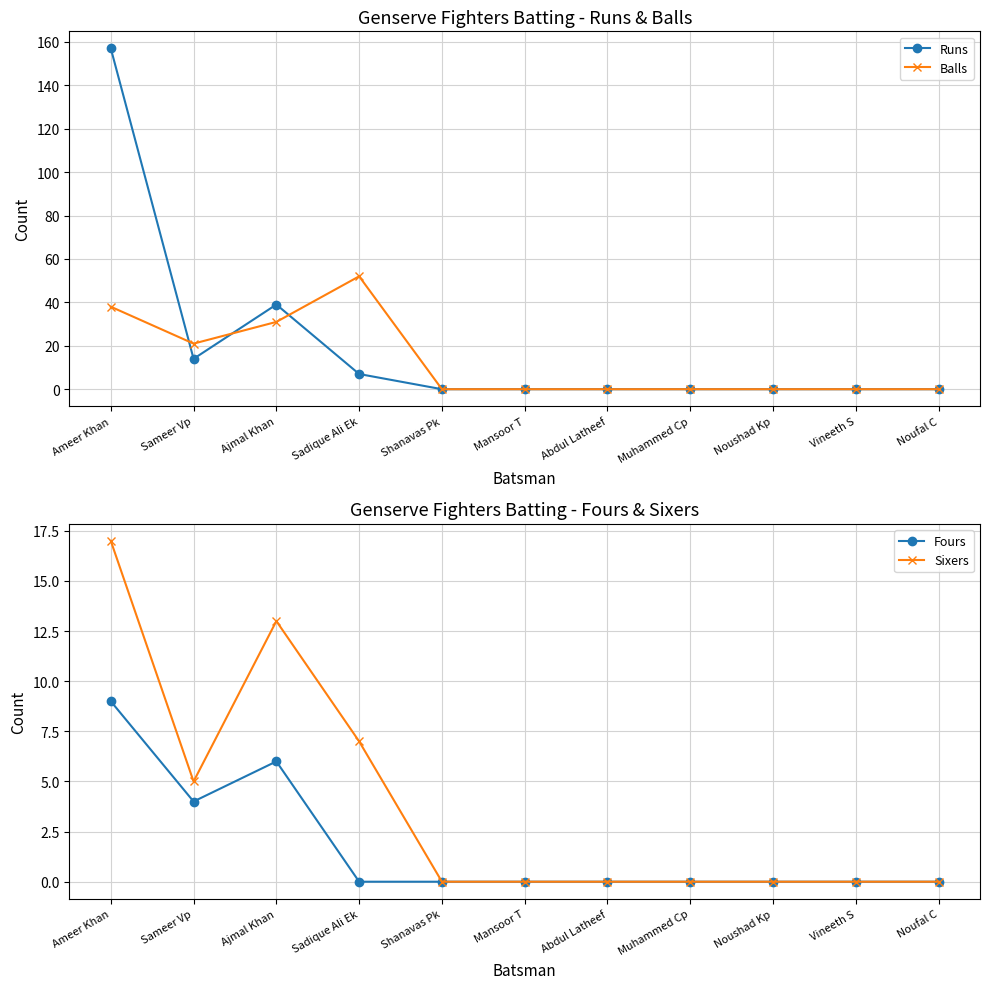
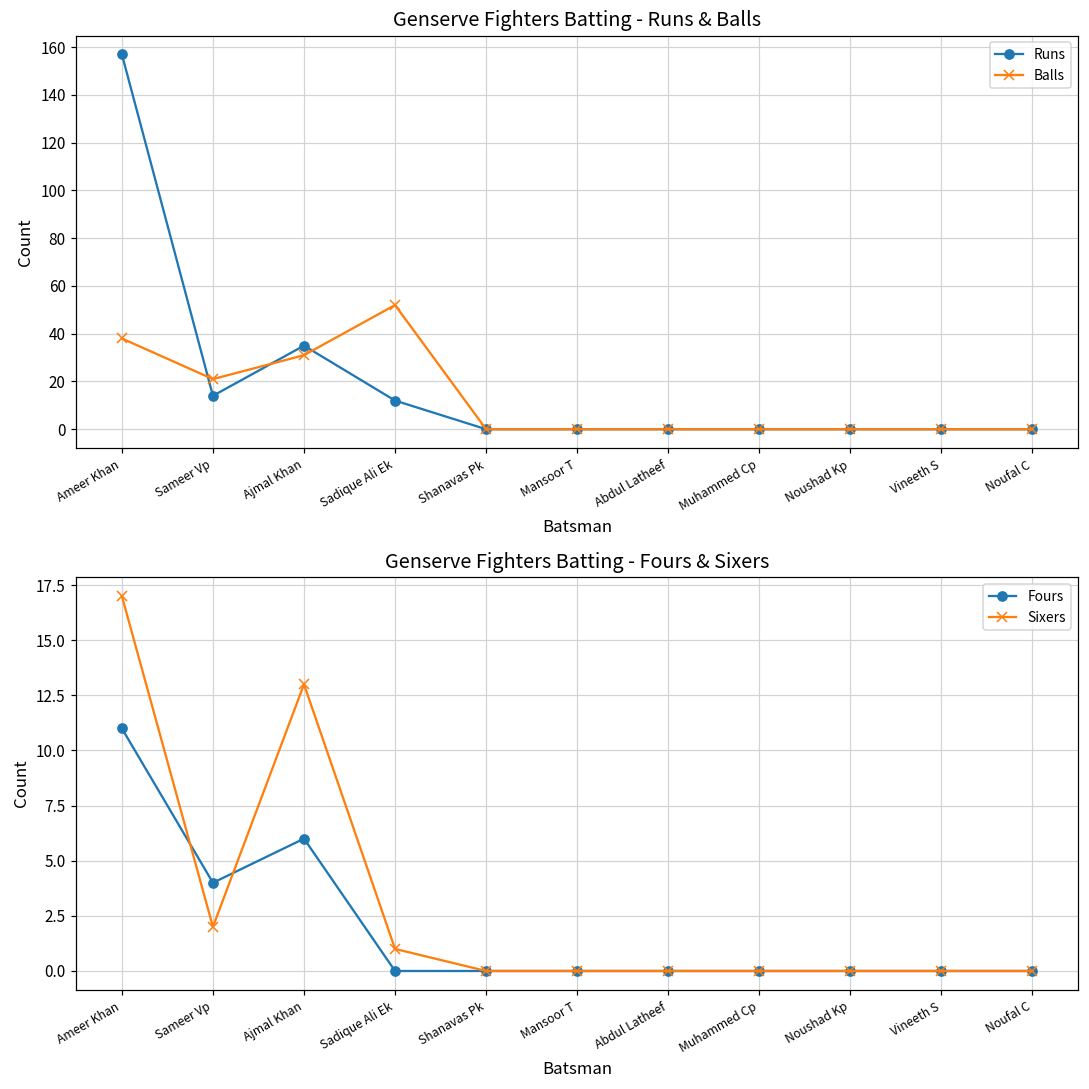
Genserve Fighters Batting - Runs & Balls, Runs, Ajmal Khan: 39 -> 35
Genserve Fighters Batting - Runs & Balls, Runs, Sadique Ali Ek: 7 -> 12
Genserve Fighters Batting - Fours & Sixers, Fours, Ameer Khan: 9 -> 11
Genserve Fighters Batting - Fours & Sixers, Sixers, Sameer Vp: 5 -> 2
Genserve Fighters Batting - Fours & Sixers, Sixers, Sadique Ali Ek: 7 -> 1
